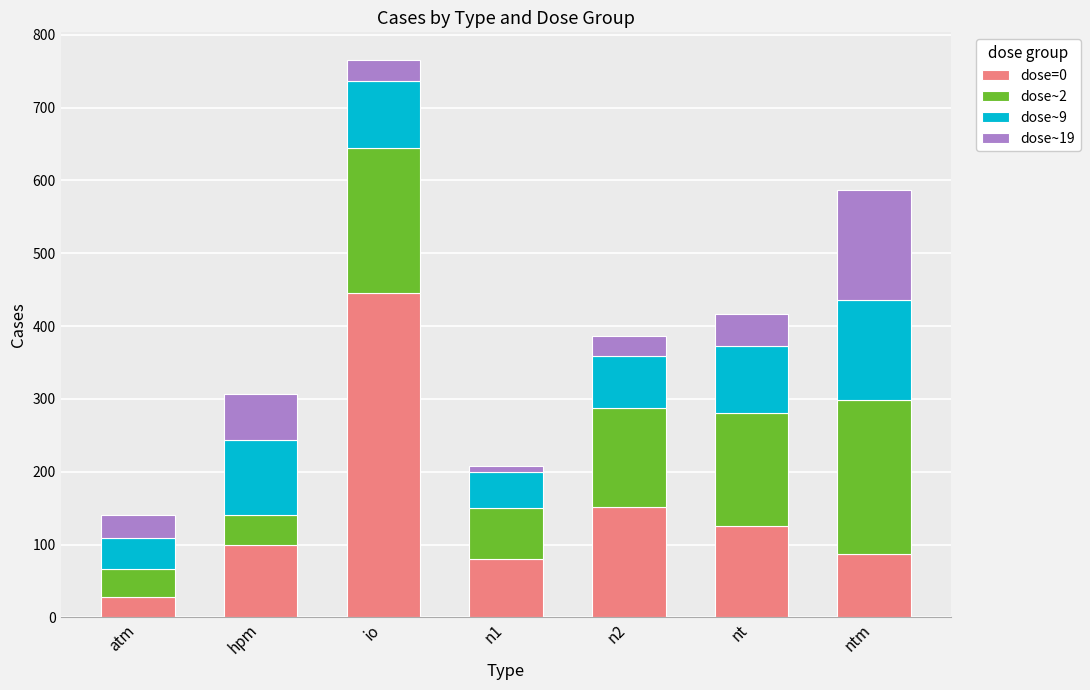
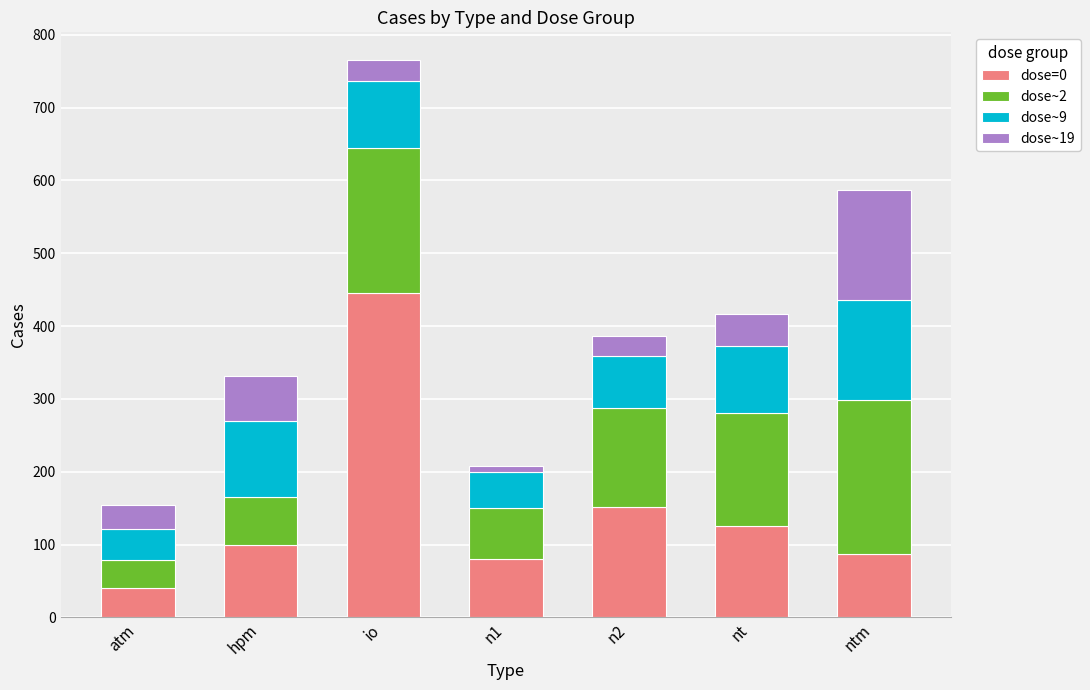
dose=0, atm: 30 -> 40
dose~2, hpm: 40 -> 70
